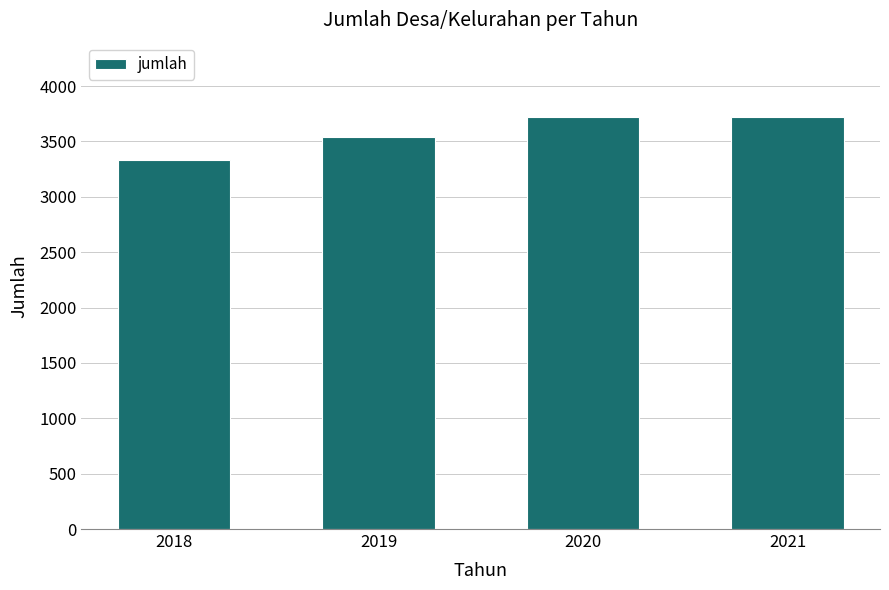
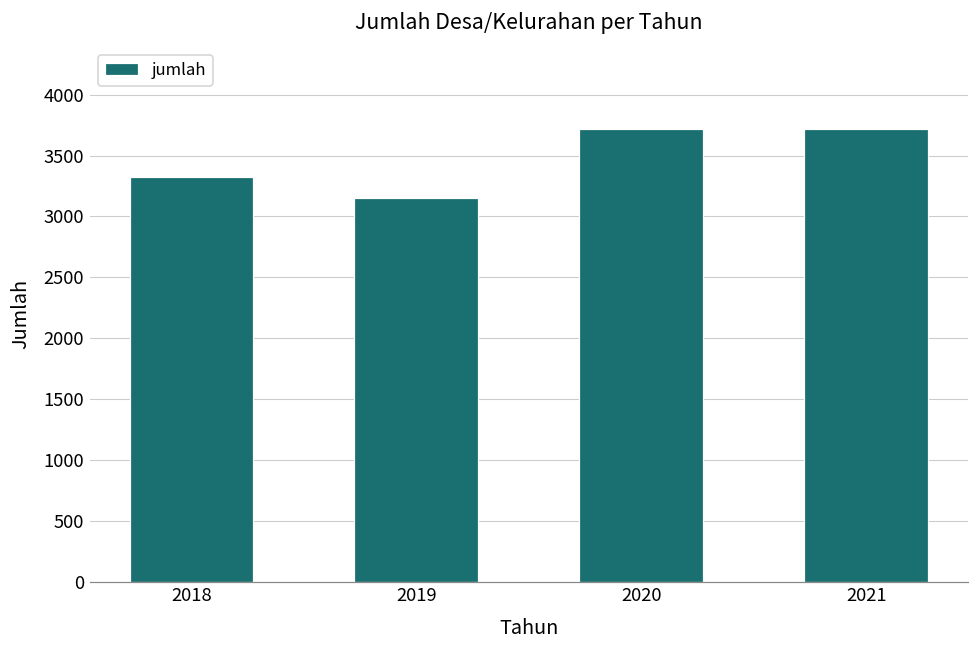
2019: 3540 -> 3150
